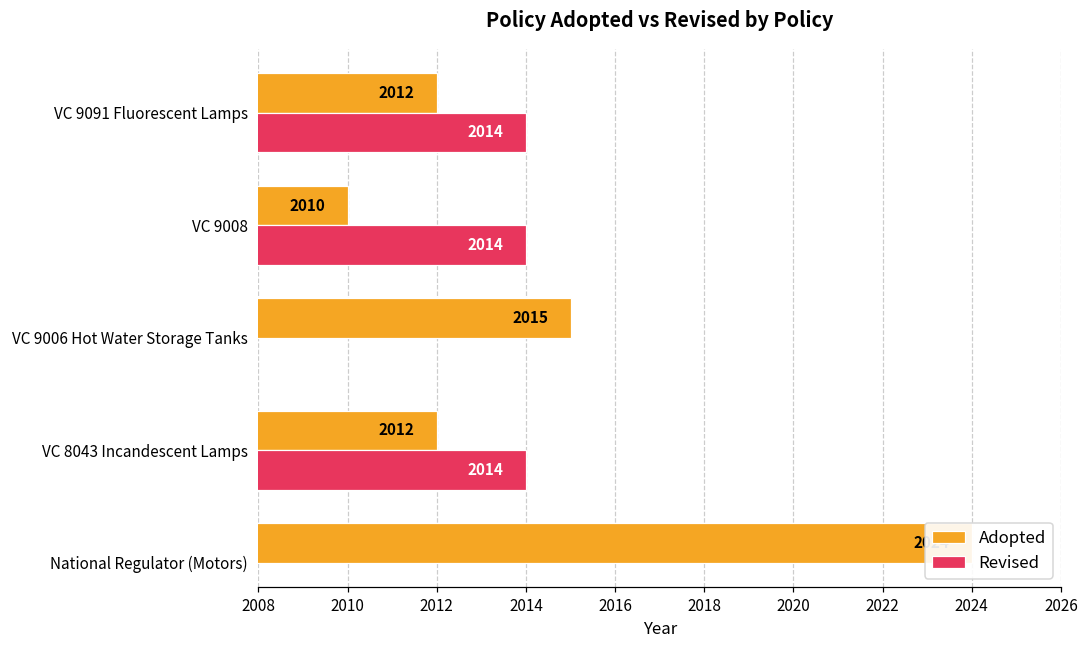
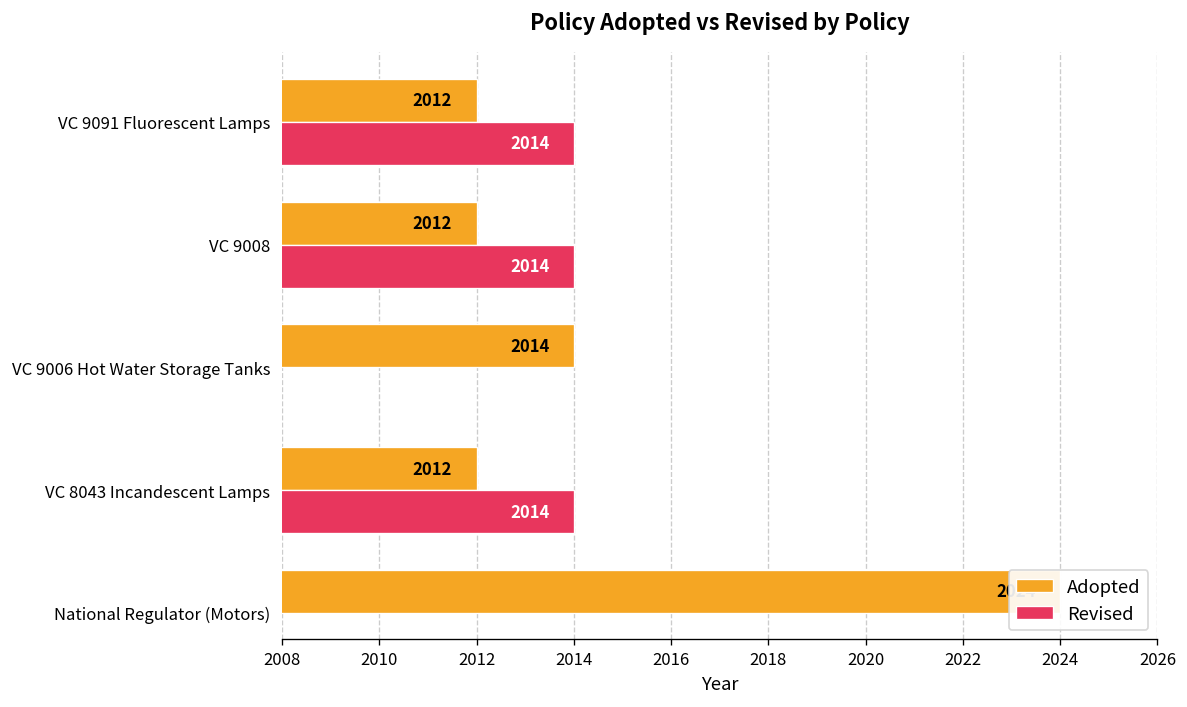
Adopted, VC 9008: 2010 -> 2012
Adopted, VC 9006 Hot Water Storage Tanks: 2015 -> 2014
